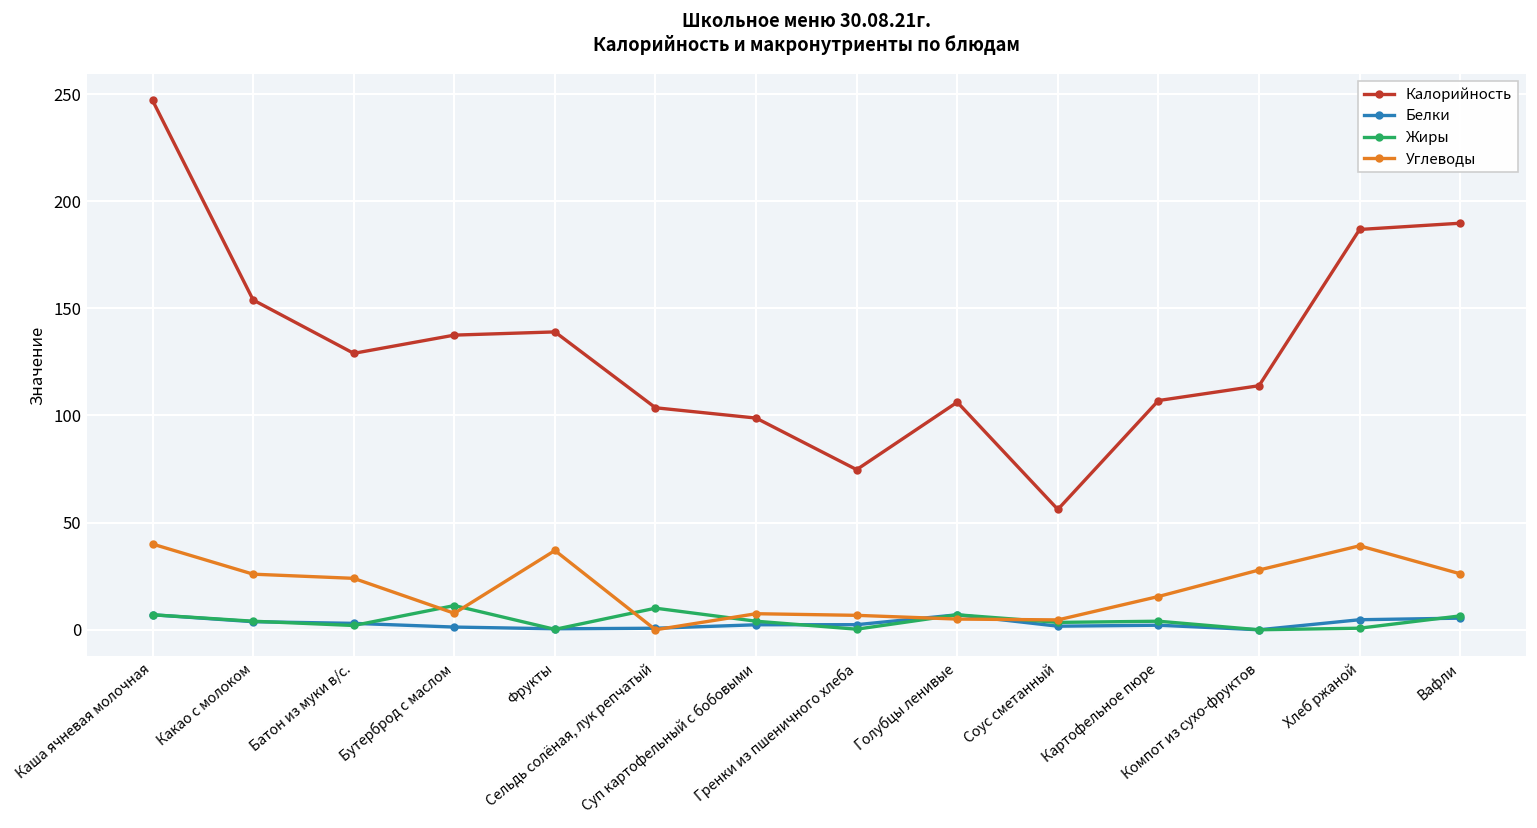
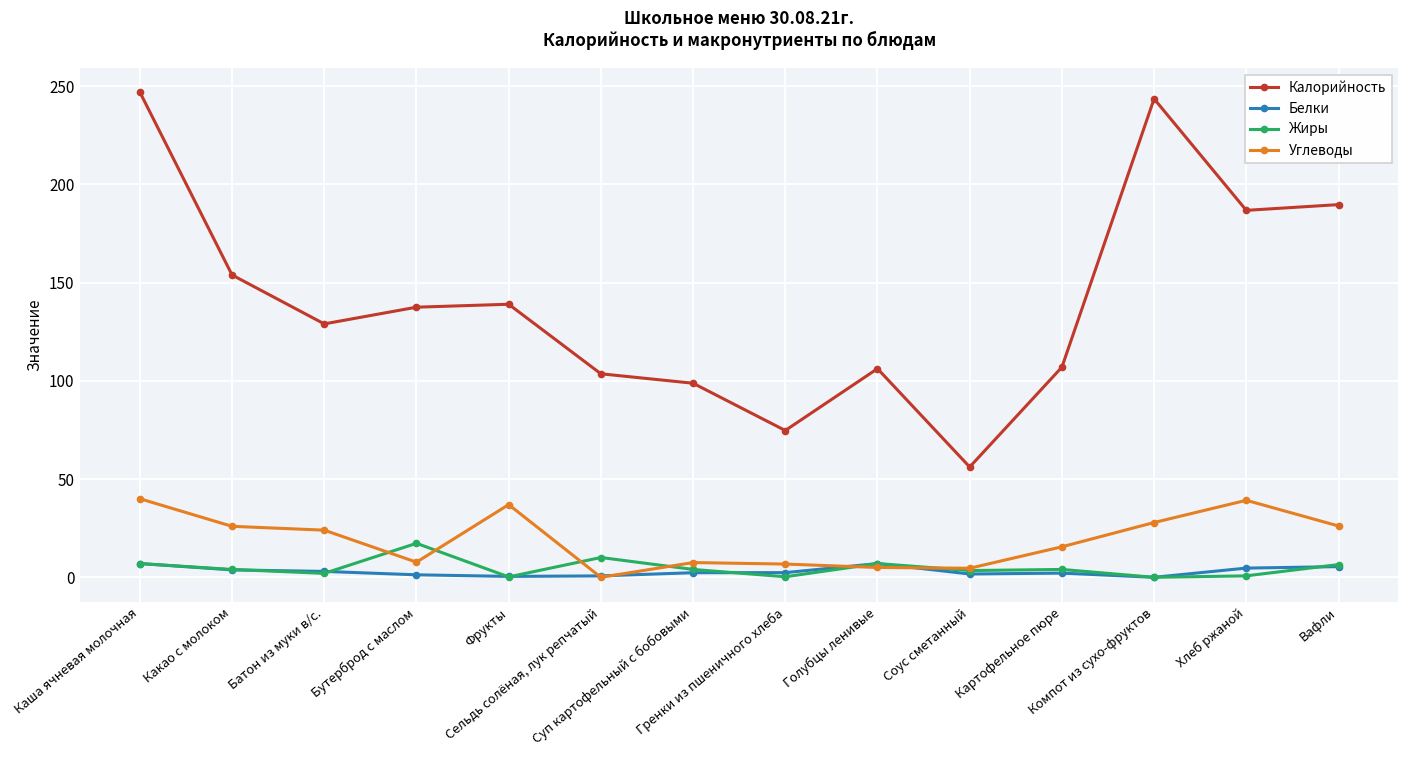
Жиры, Бутерброд с маслом: 11 -> 17
Калорийность, Компот из сухо-фруктов: 114 -> 244
